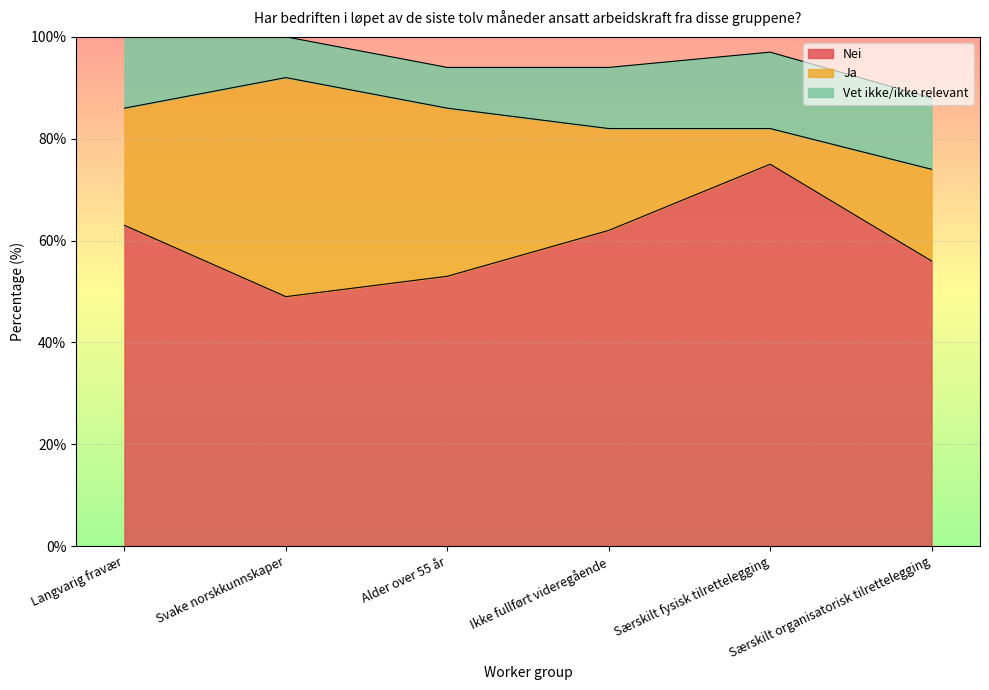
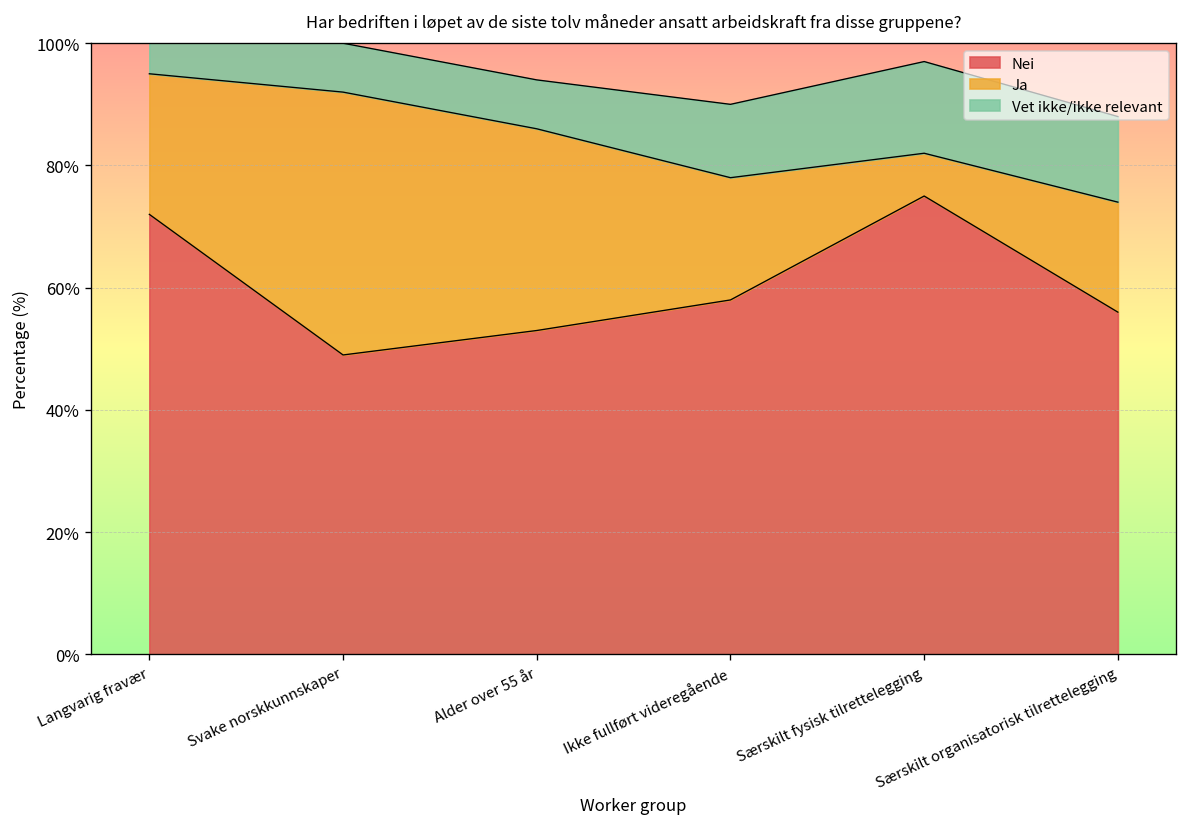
Nei, Langvarig fravær: 63% -> 72%
Nei, Ikke fullført videregående: 62% -> 58%
